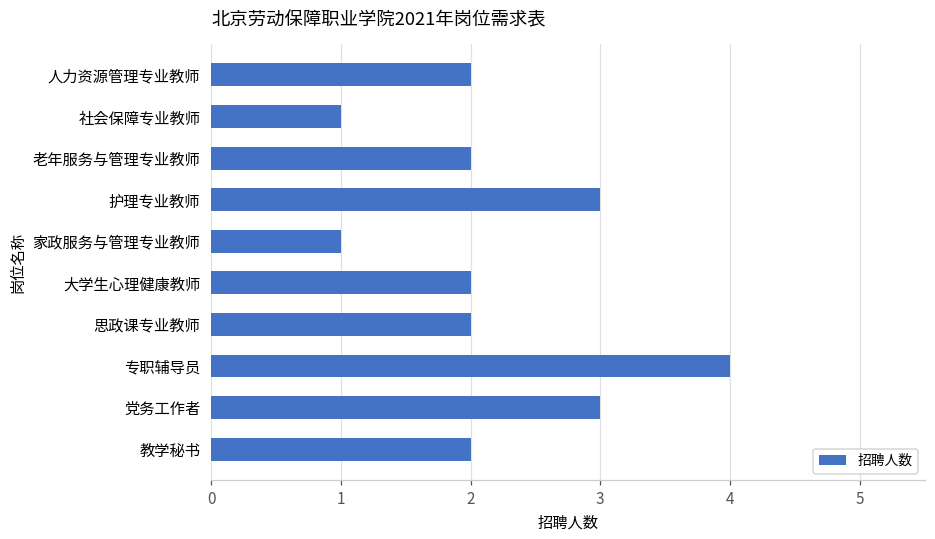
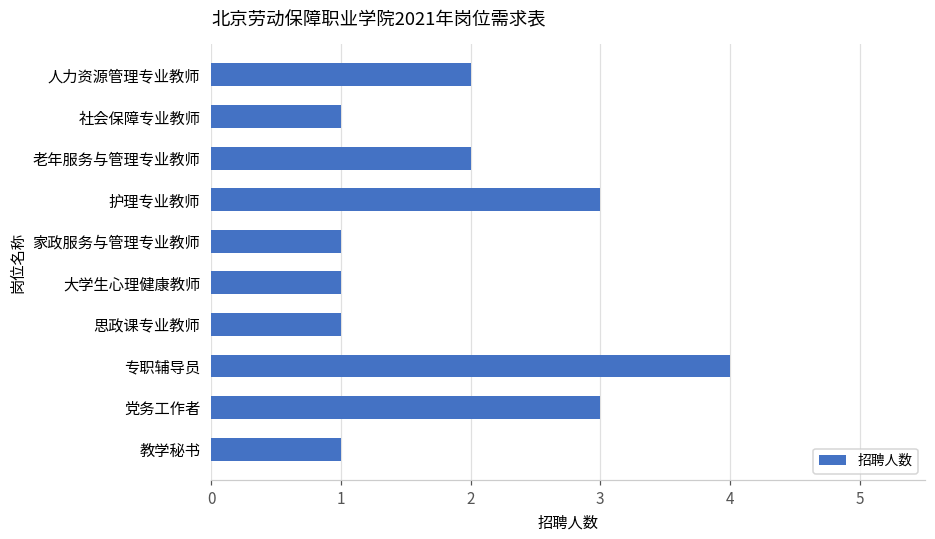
大学生心理健康教师: 2 -> 1
思政课专业教师: 2 -> 1
教学秘书: 2 -> 1
